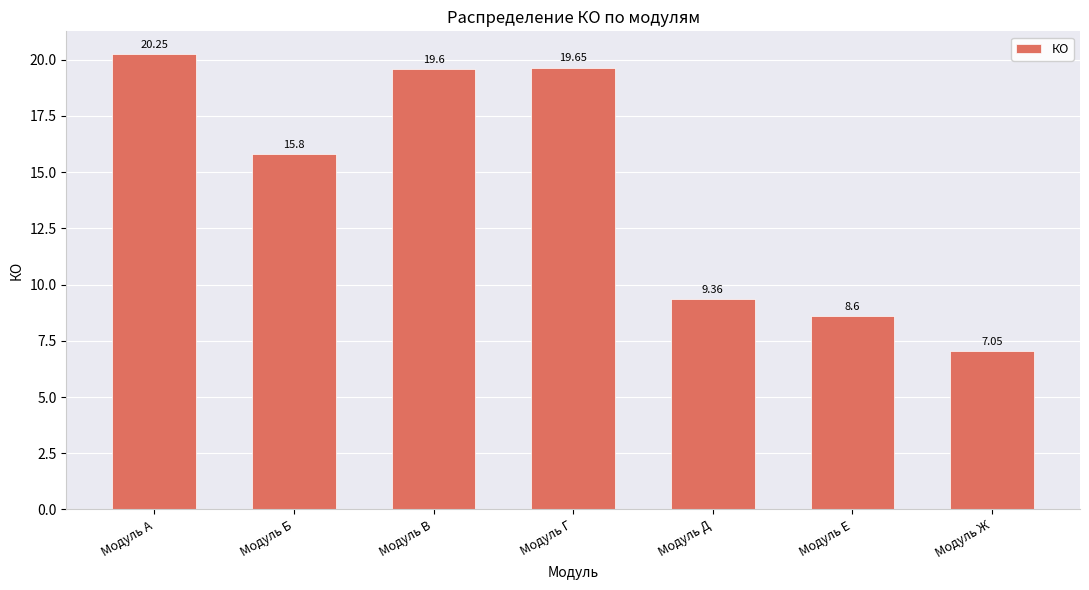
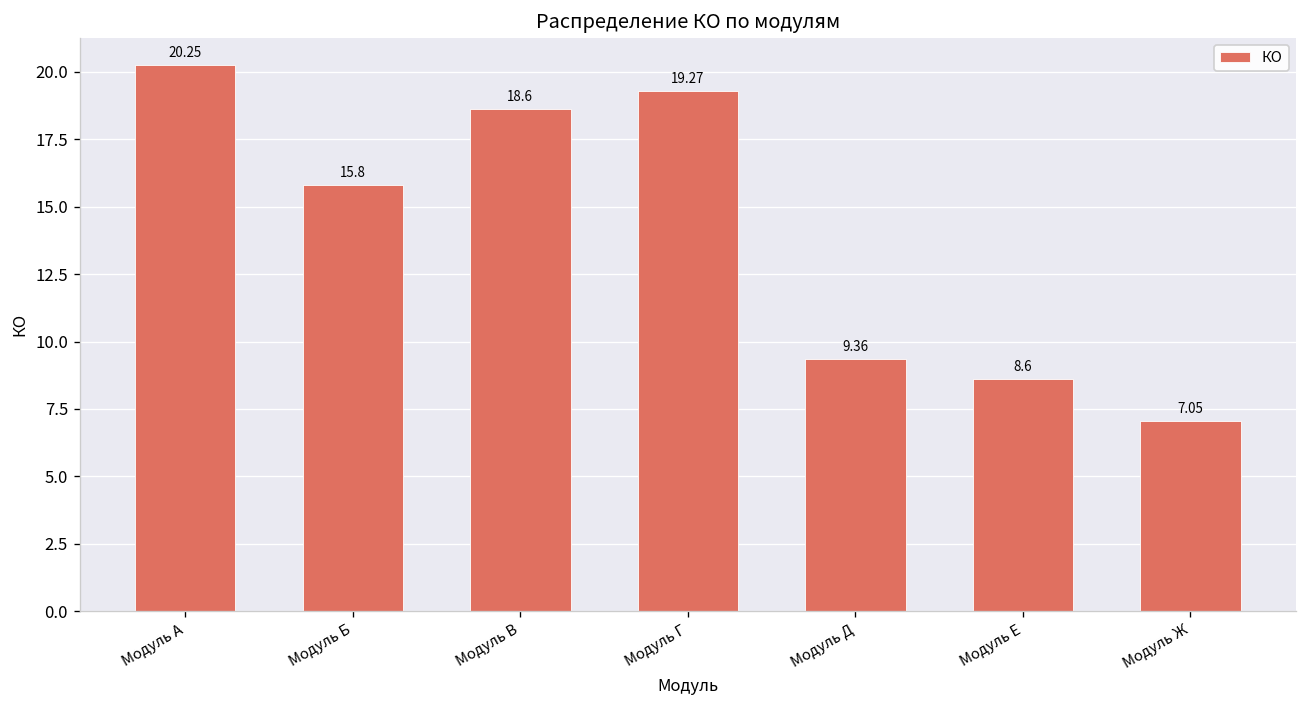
Модуль В: 19.6 -> 18.6
Модуль Г: 19.65 -> 19.27
